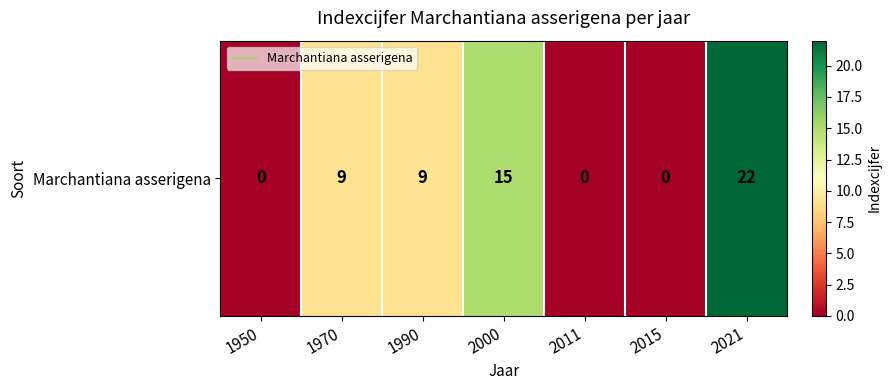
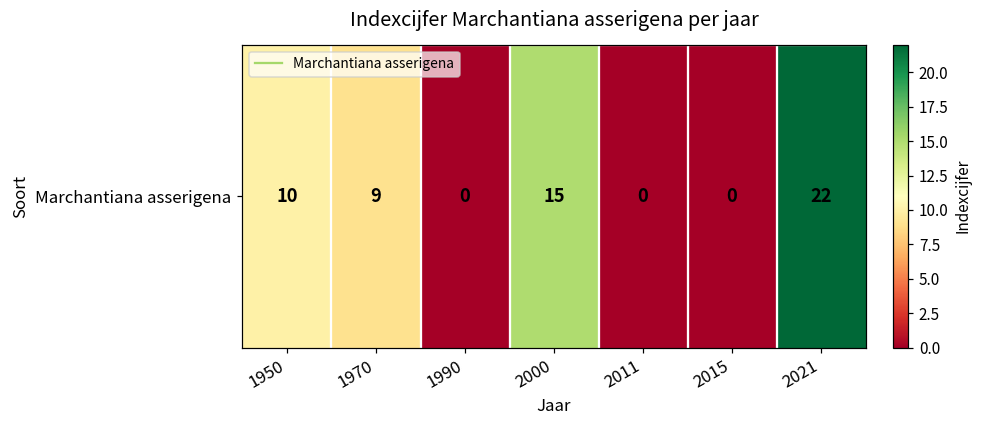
Marchantiana asserigena, 1950: 0 -> 10
Marchantiana asserigena, 1990: 9 -> 0
